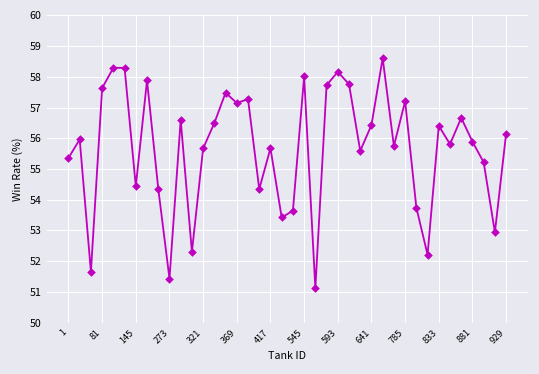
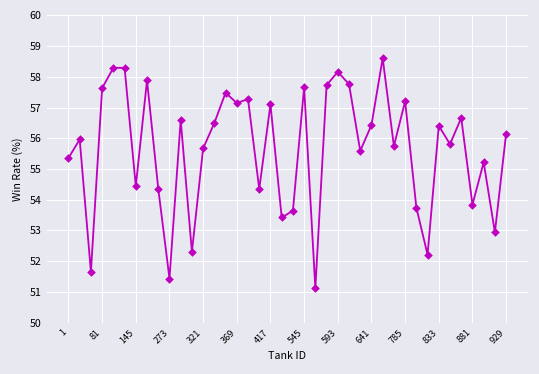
417: 55.7 -> 57.1
545: 58.0 -> 57.7
881: 55.9 -> 53.8
